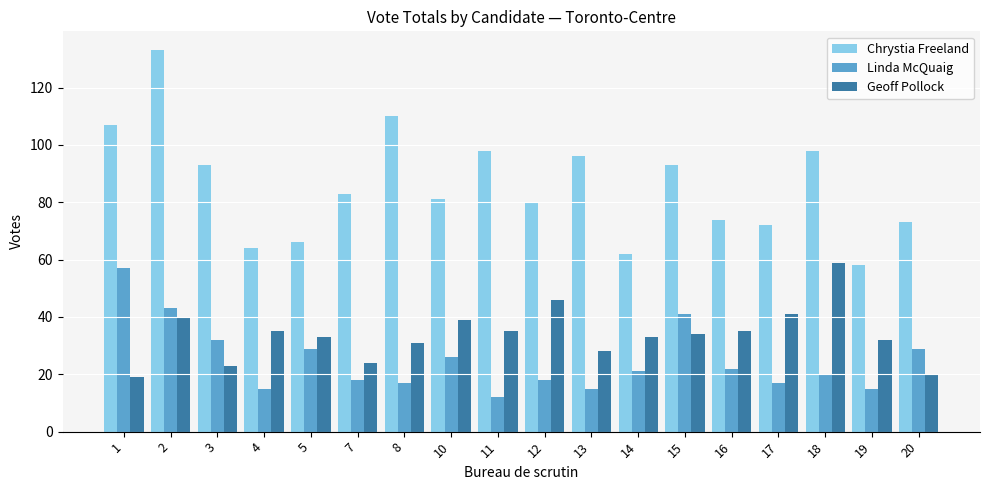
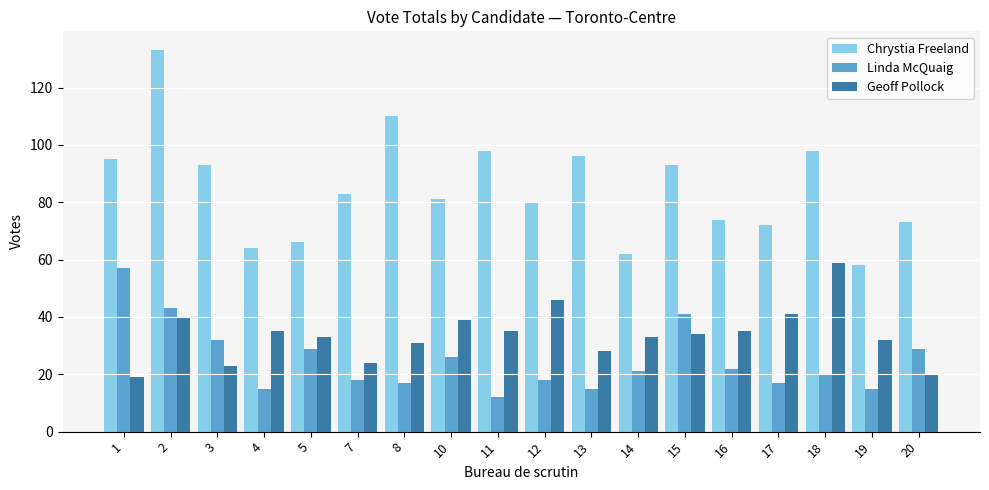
Chrystia Freeland, 1: 107 -> 95
